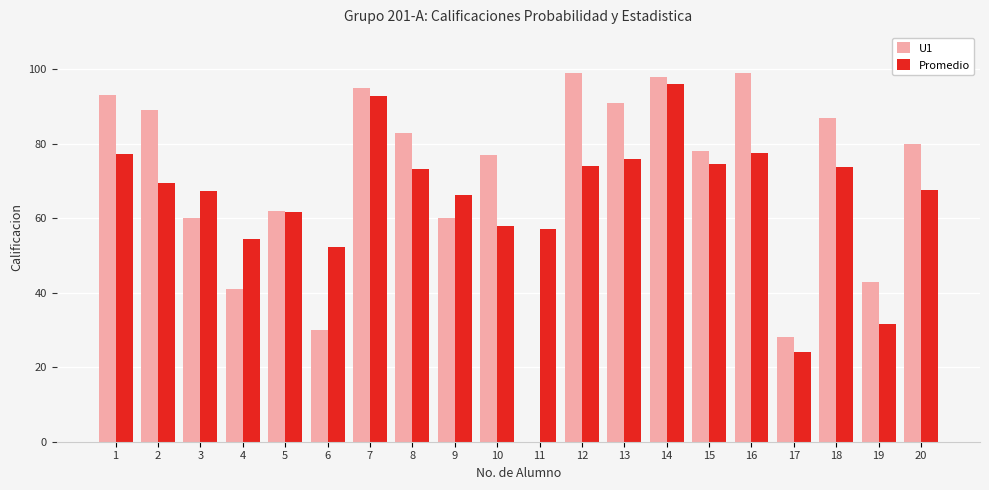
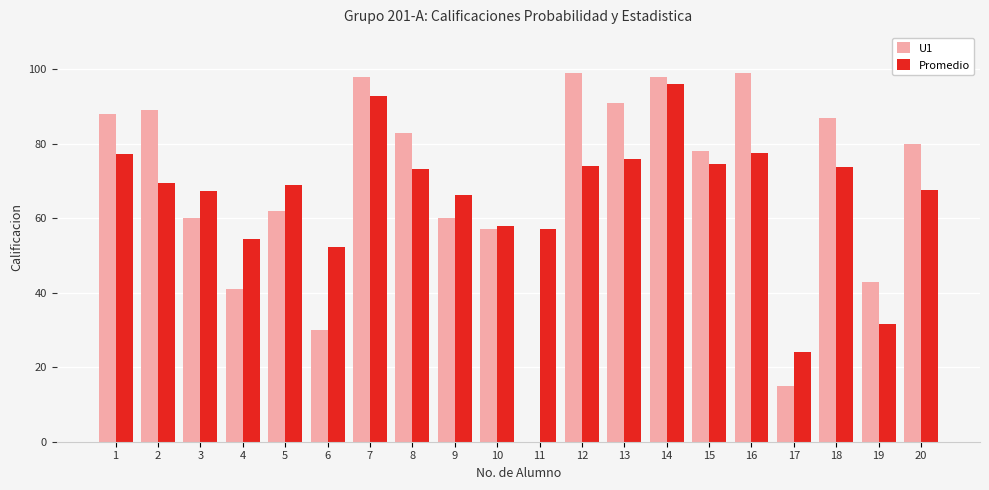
U1, 1: 93 -> 88
Promedio, 5: 62 -> 69
U1, 7: 95 -> 98
U1, 10: 77 -> 57
U1, 17: 28 -> 15
